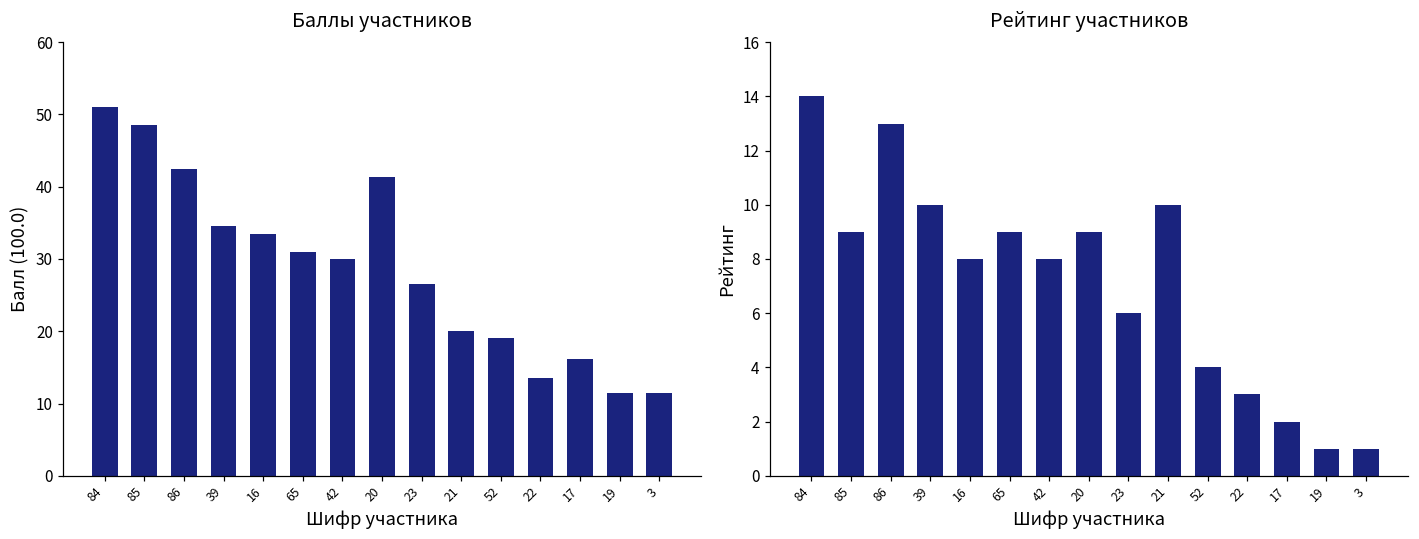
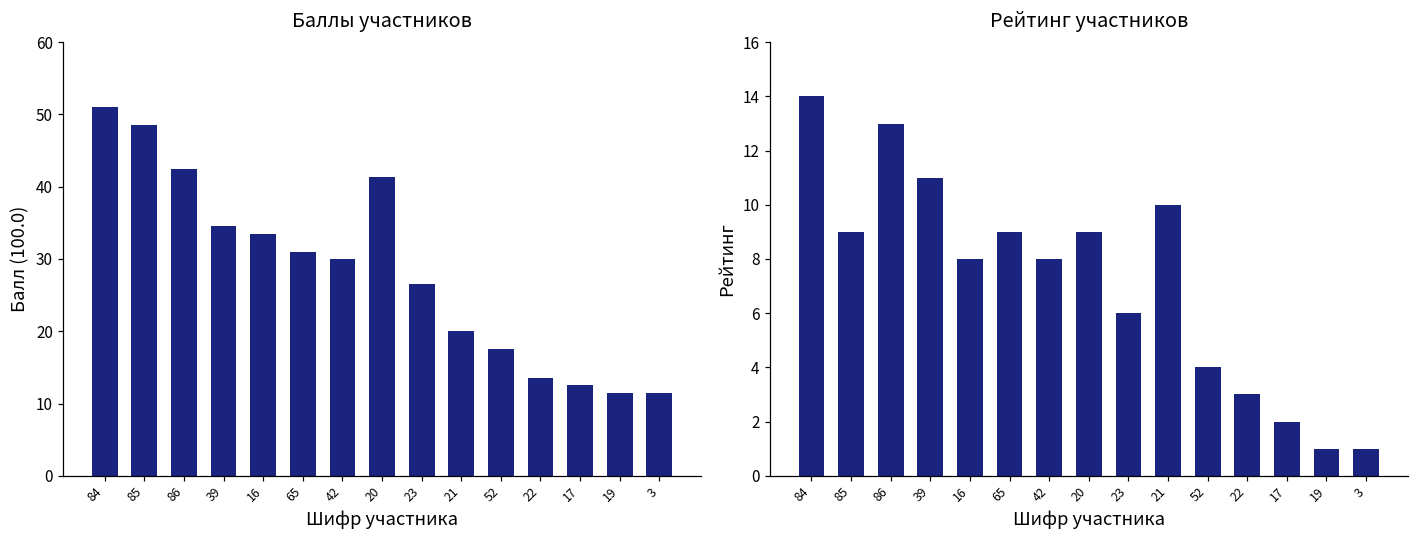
Баллы участников, 52: 19 -> 18
Баллы участников, 17: 16 -> 13
Рейтинг участников, 39: 10.0 -> 11.0
